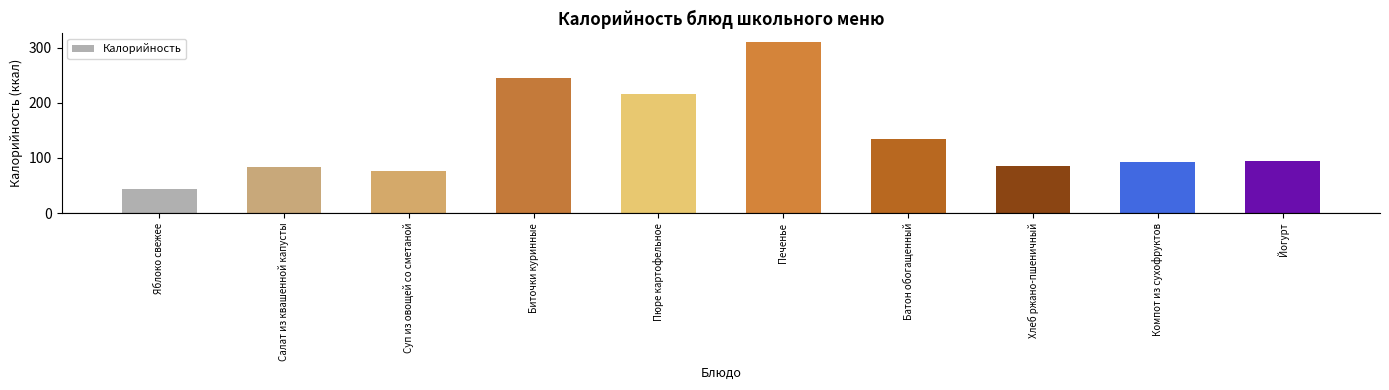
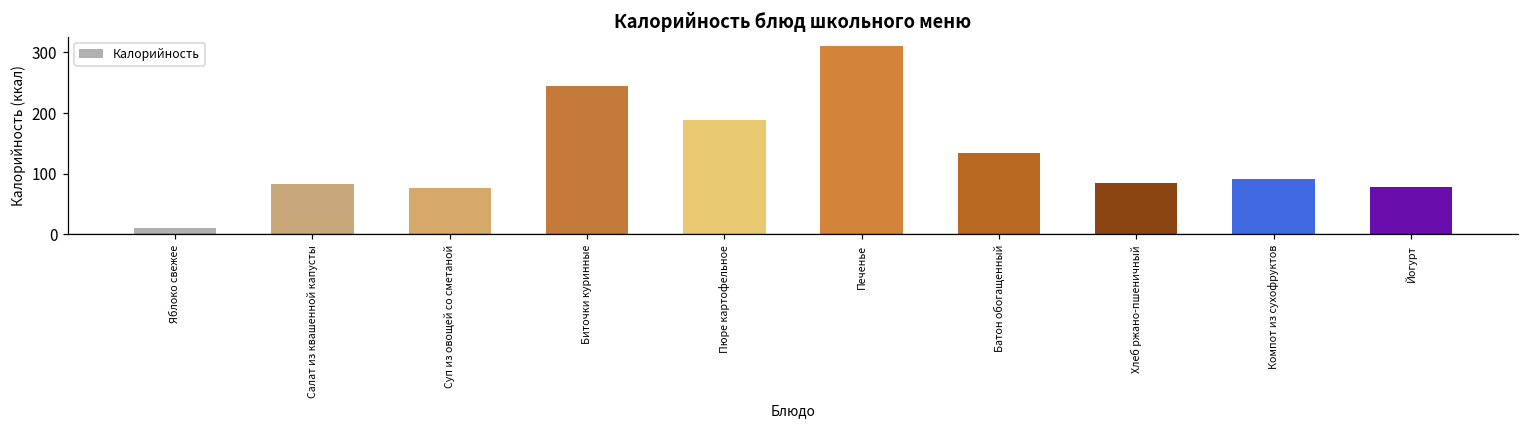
Яблоко свежее: 40 -> 10
Пюре картофельное: 220 -> 190
Йогурт: 90 -> 80
